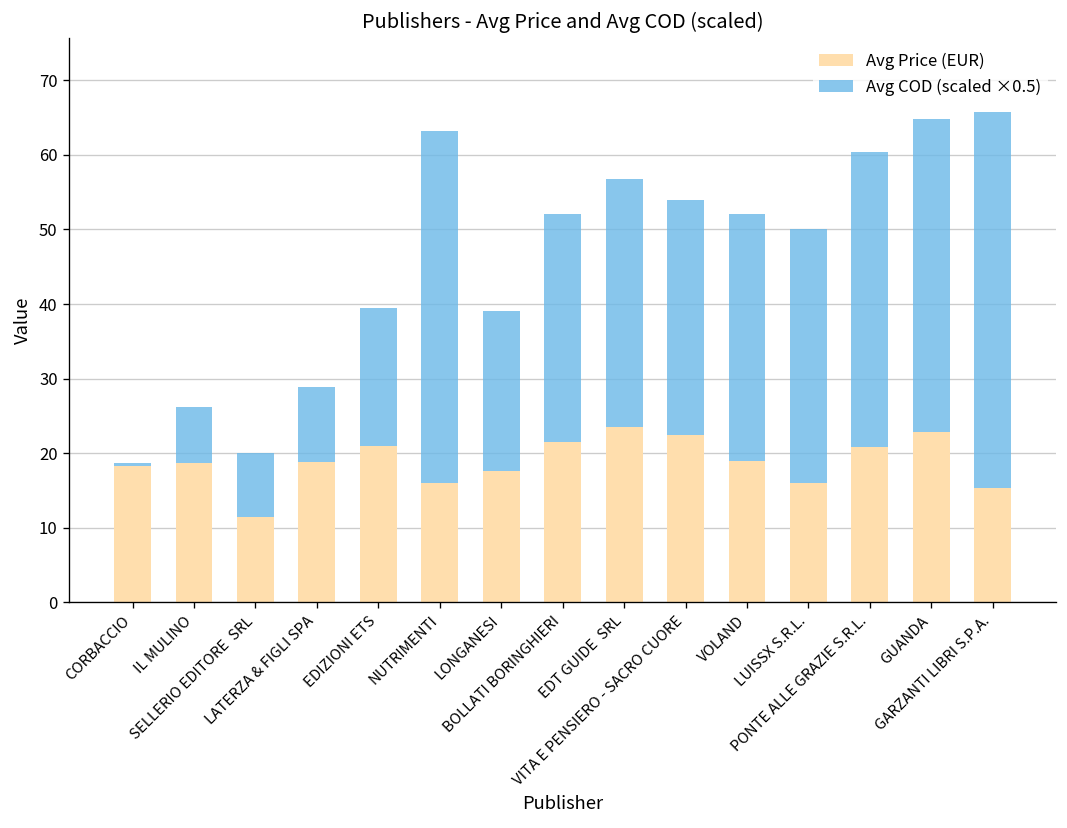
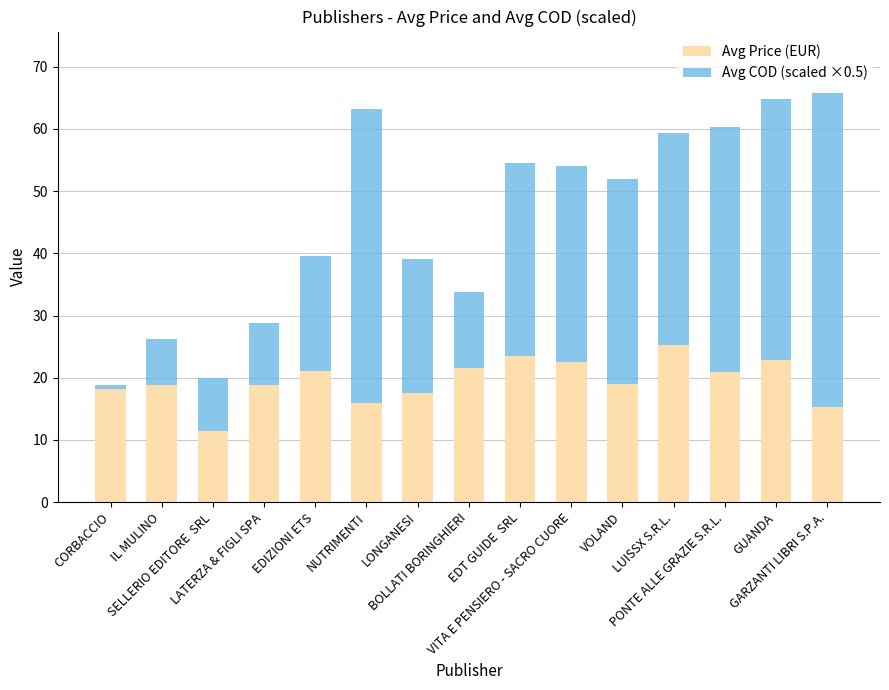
Avg COD (scaled ×0.5), BOLLATI BORINGHIERI: 31 -> 12
Avg COD (scaled ×0.5), EDT GUIDE SRL: 33 -> 31
Avg Price (EUR), LUISSX S.R.L.: 16 -> 25
